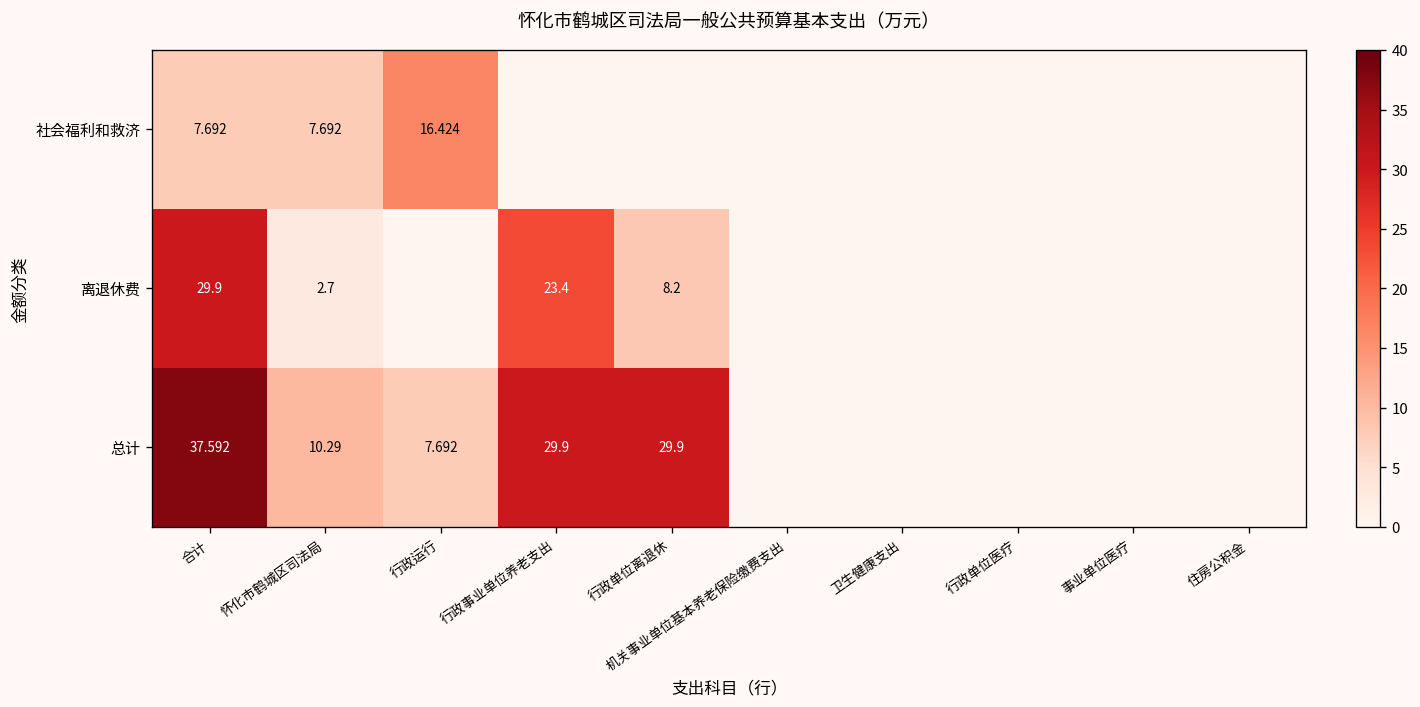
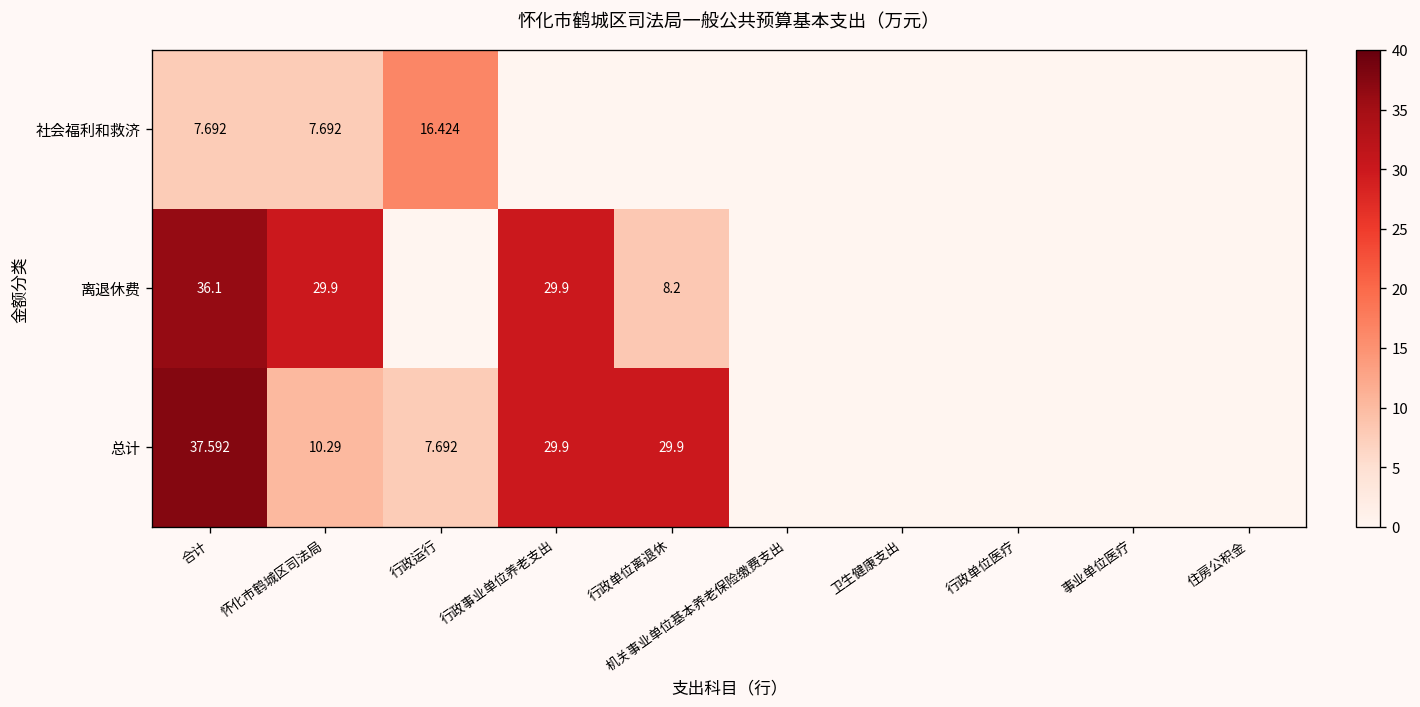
离退休费, 合计: 29.9 -> 36.1
离退休费, 怀化市鹤城区司法局: 2.7 -> 29.9
离退休费, 行政事业单位养老支出: 23.4 -> 29.9
